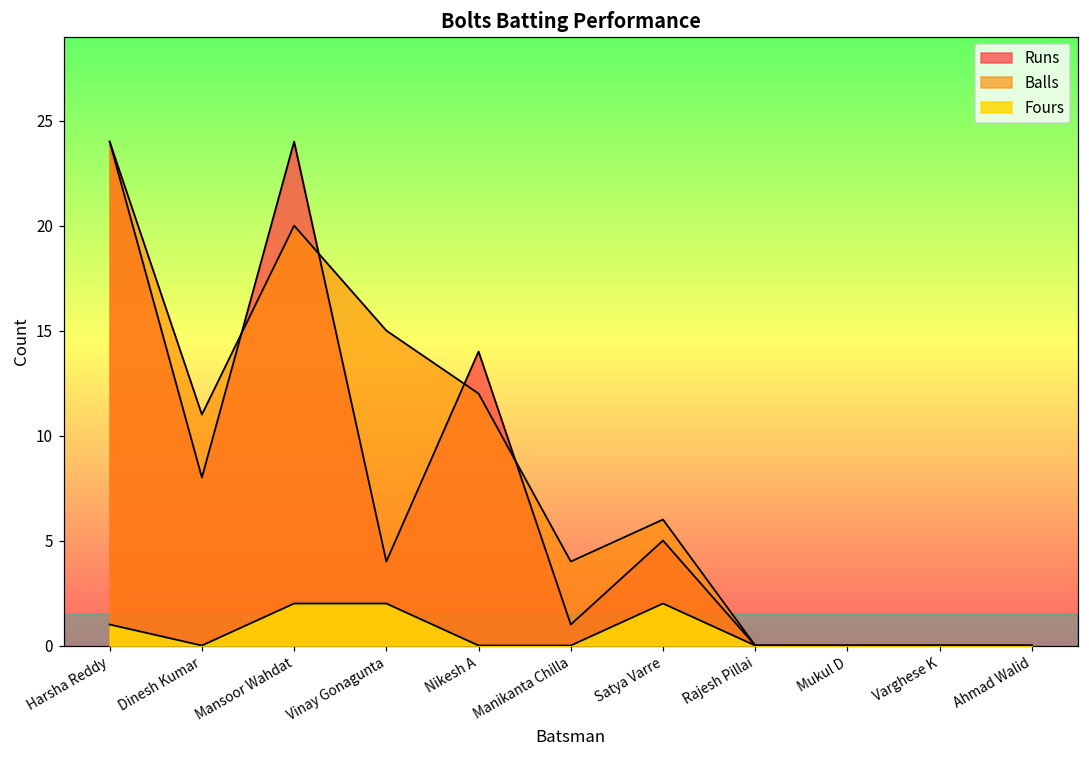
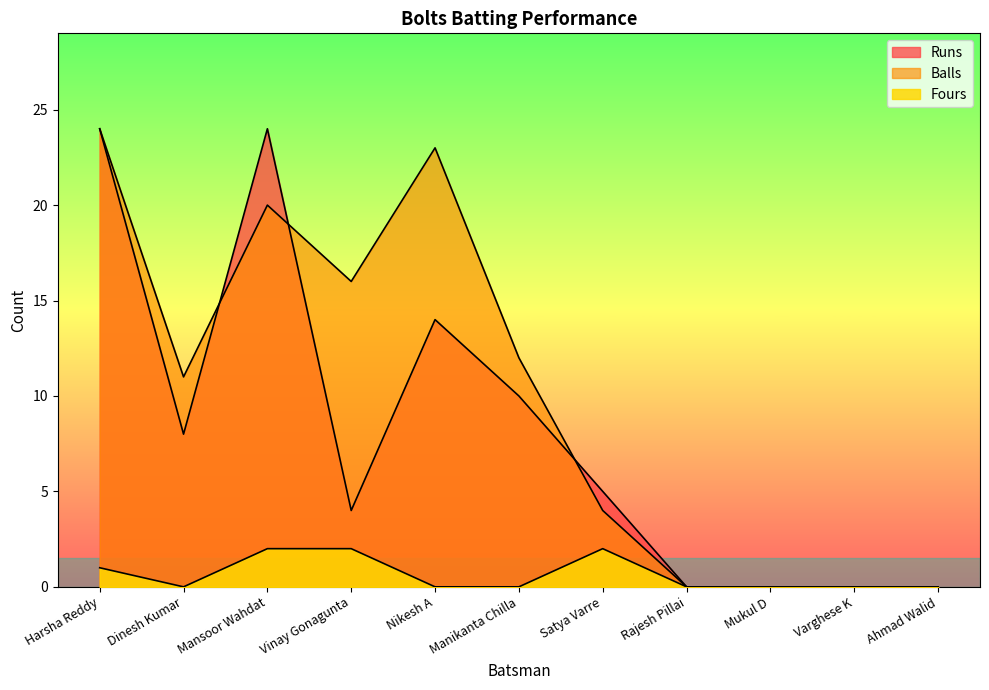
Balls, Vinay Gonagunta: 15 -> 16
Balls, Nikesh A: 12 -> 23
Runs, Manikanta Chilla: 1 -> 10
Balls, Manikanta Chilla: 4 -> 12
Balls, Satya Varre: 6 -> 4
